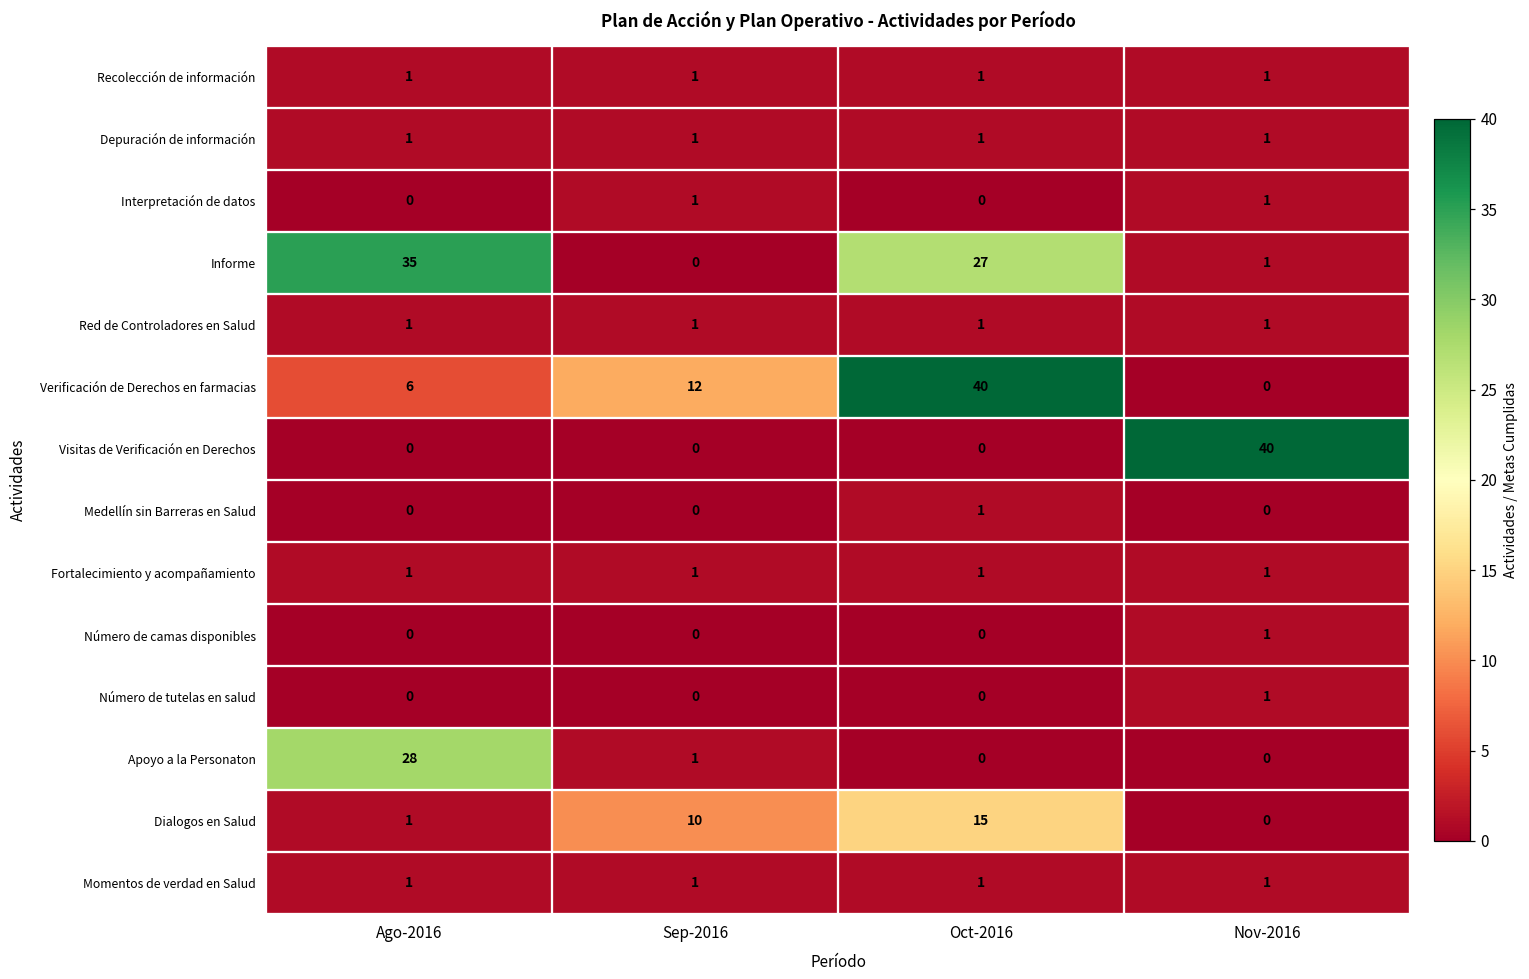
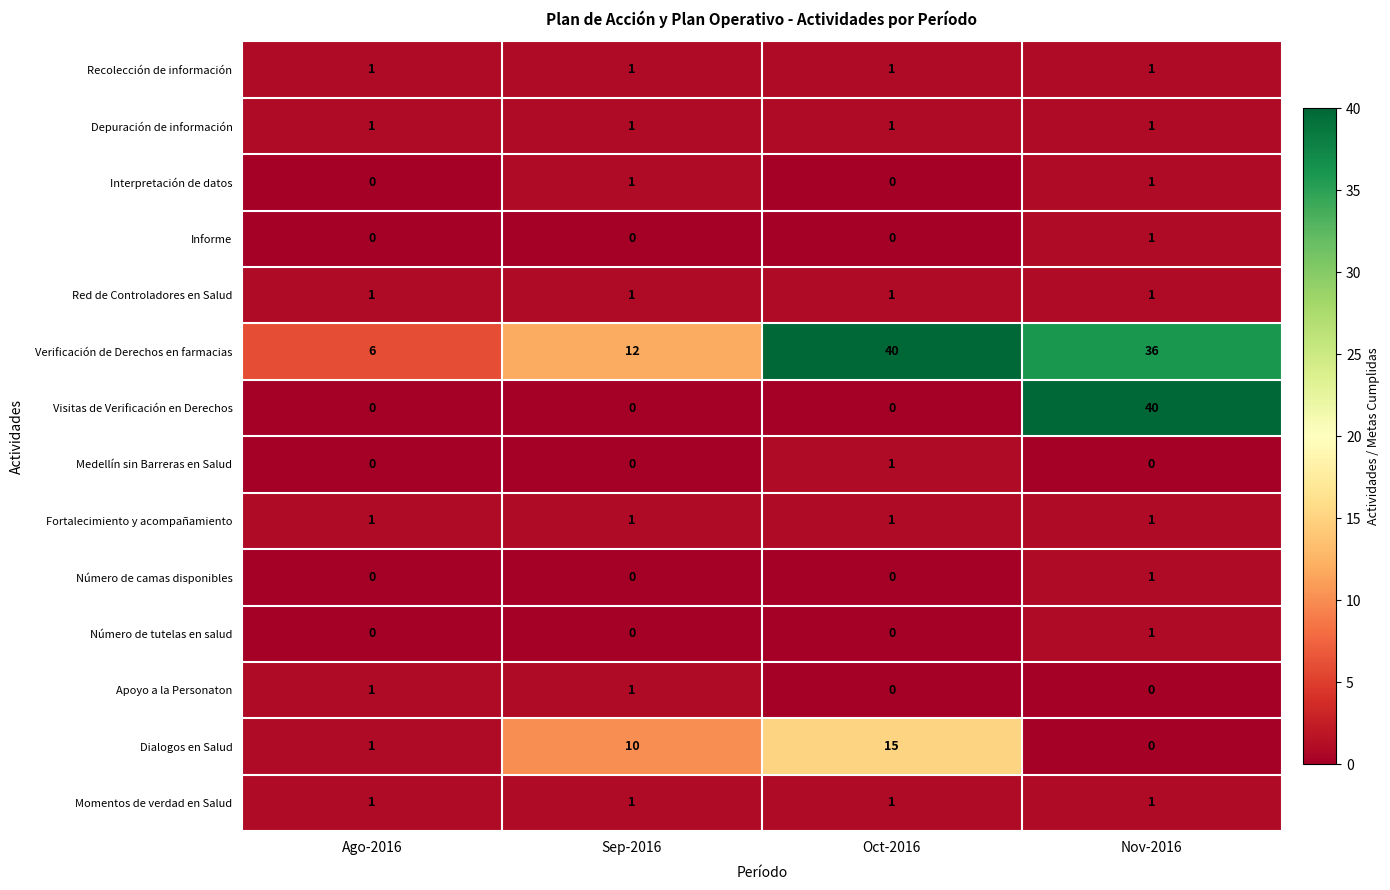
Informe, Ago-2016: 35 -> 0
Informe, Oct-2016: 27 -> 0
Verificación de Derechos en farmacias, Nov-2016: 0 -> 36
Apoyo a la Personaton, Ago-2016: 28 -> 1
